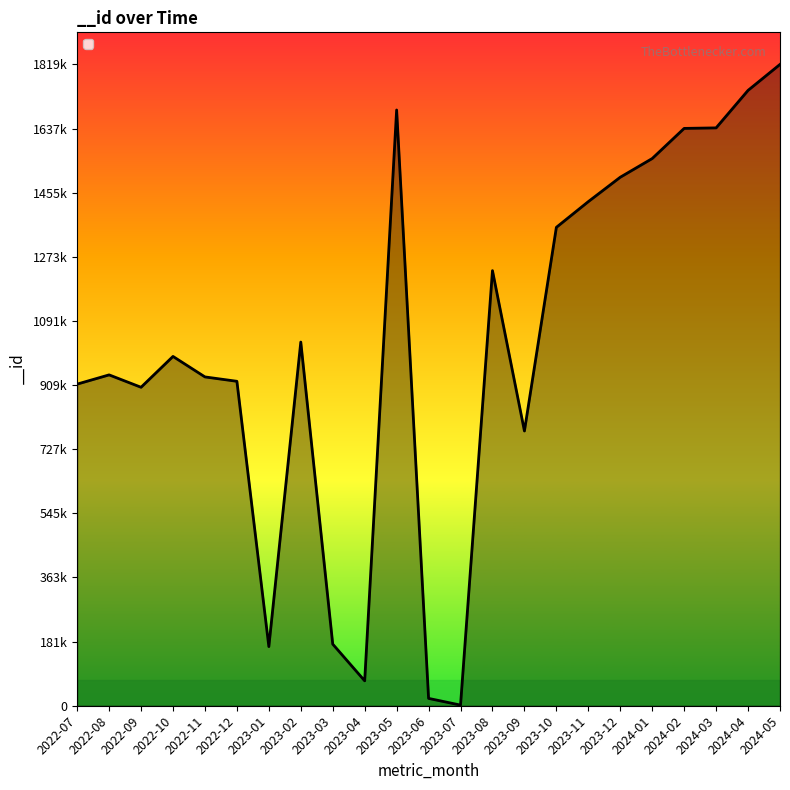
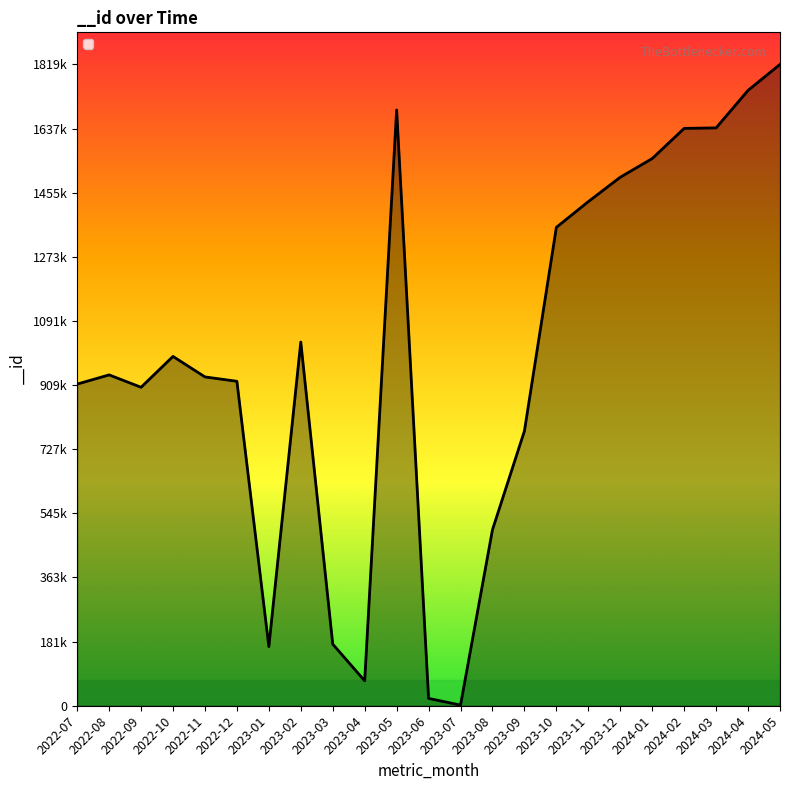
2023-08: 1230000 -> 500000
